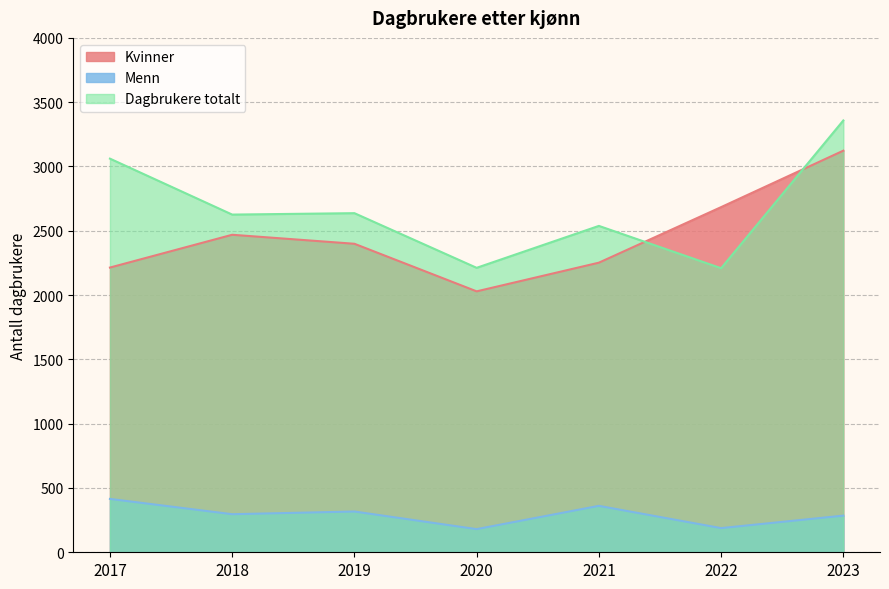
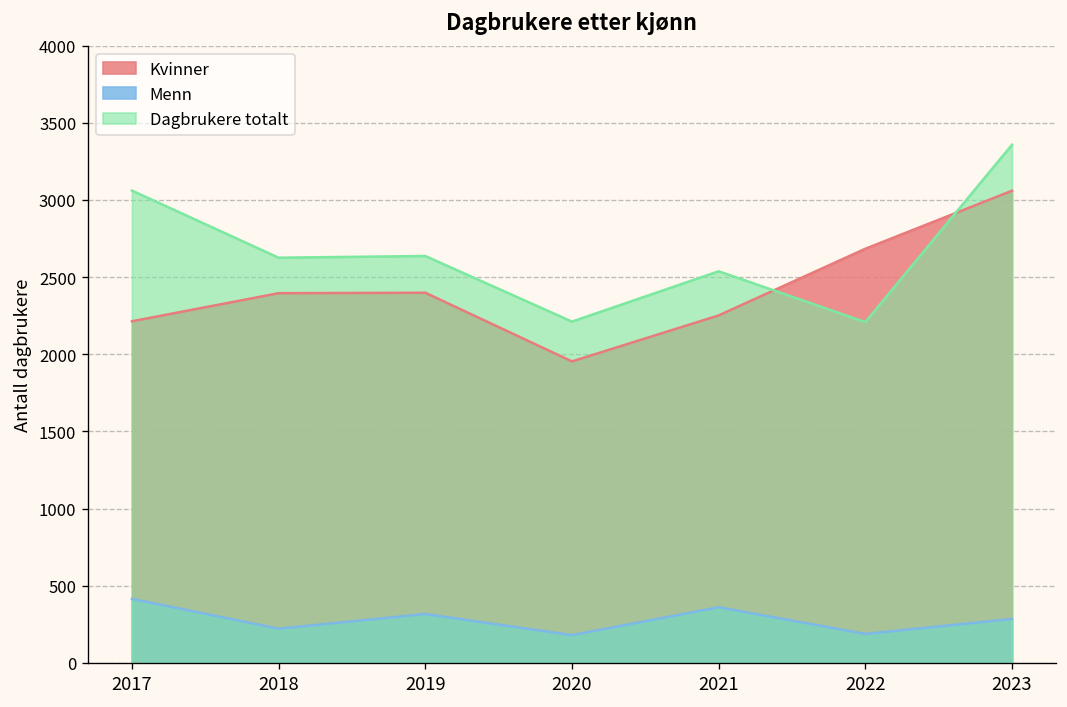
Kvinner, 2018: 2470 -> 2400
Menn, 2018: 300 -> 220
Kvinner, 2020: 2030 -> 1950
Kvinner, 2023: 3120 -> 3060
